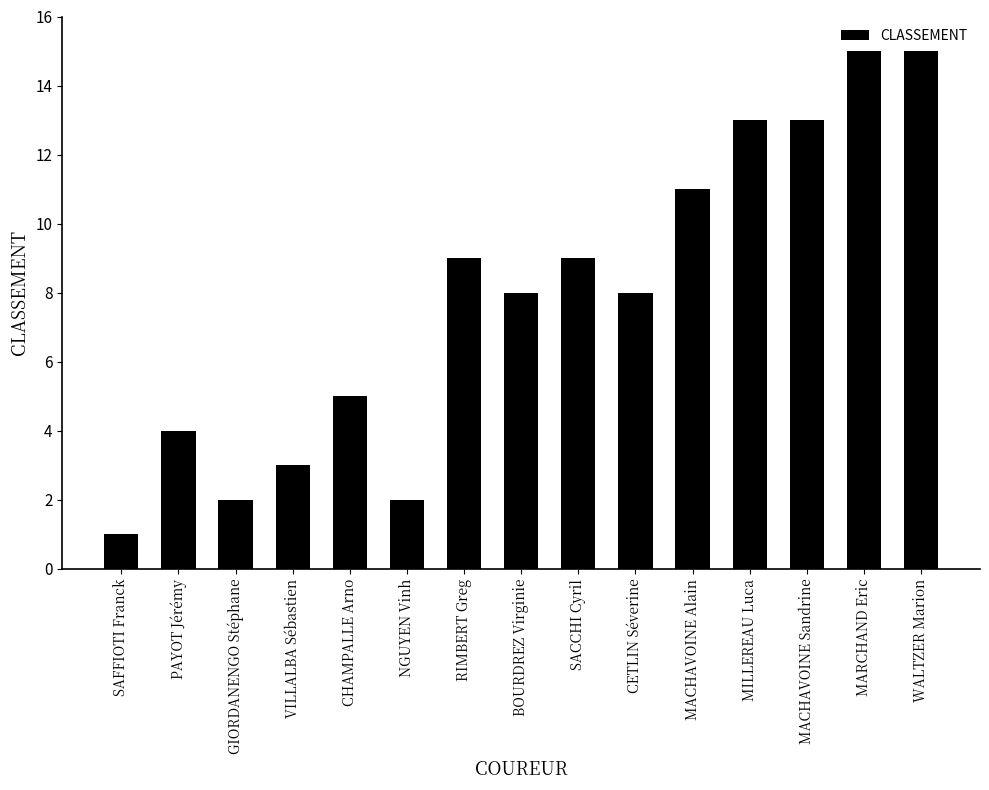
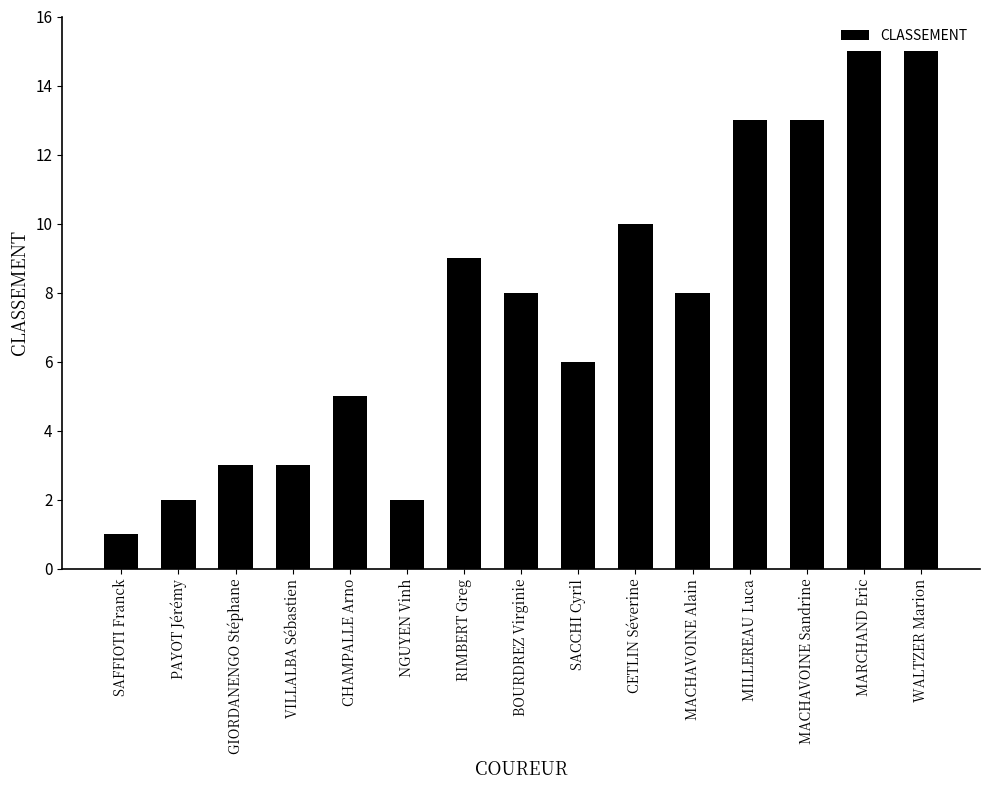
PAYOT Jérémy: 4 -> 2
GIORDANENGO Stéphane: 2 -> 3
SACCHI Cyril: 9 -> 6
CETLIN Séverine: 8 -> 10
MACHAVOINE Alain: 11 -> 8
